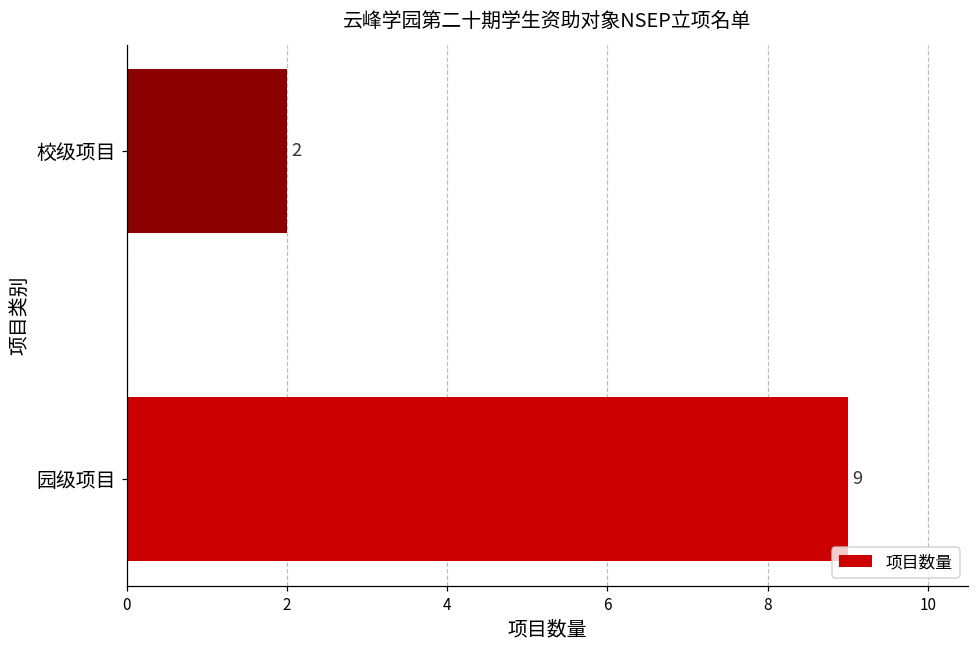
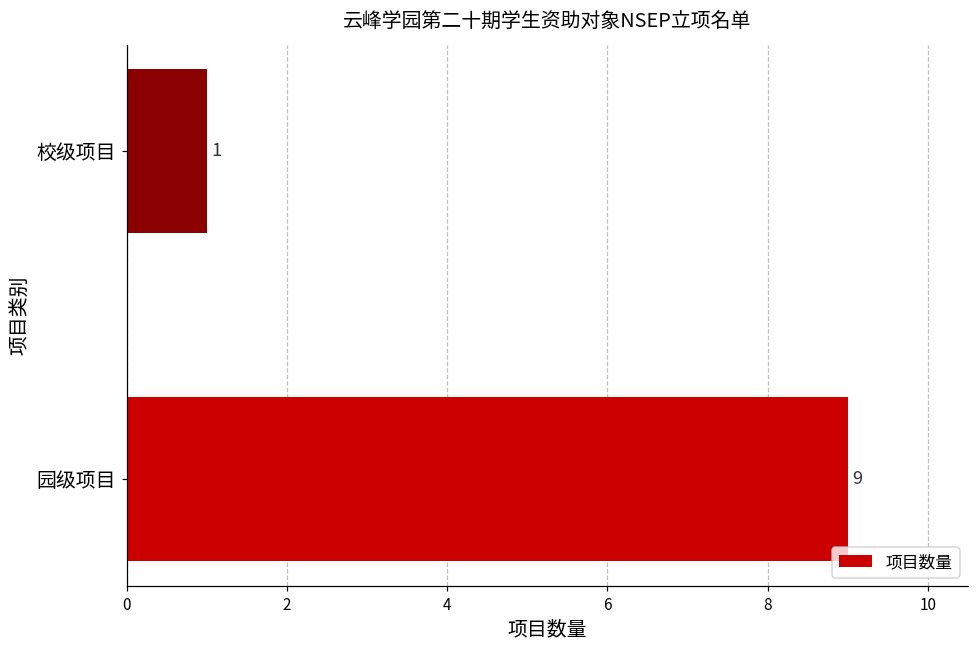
校级项目: 2 -> 1
